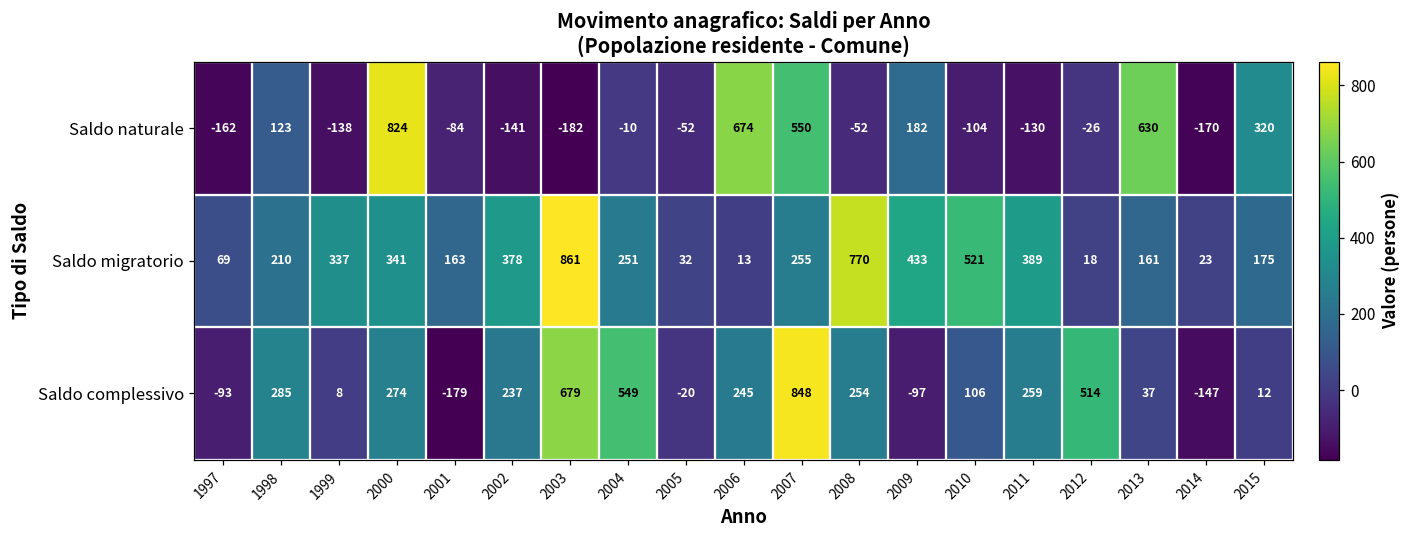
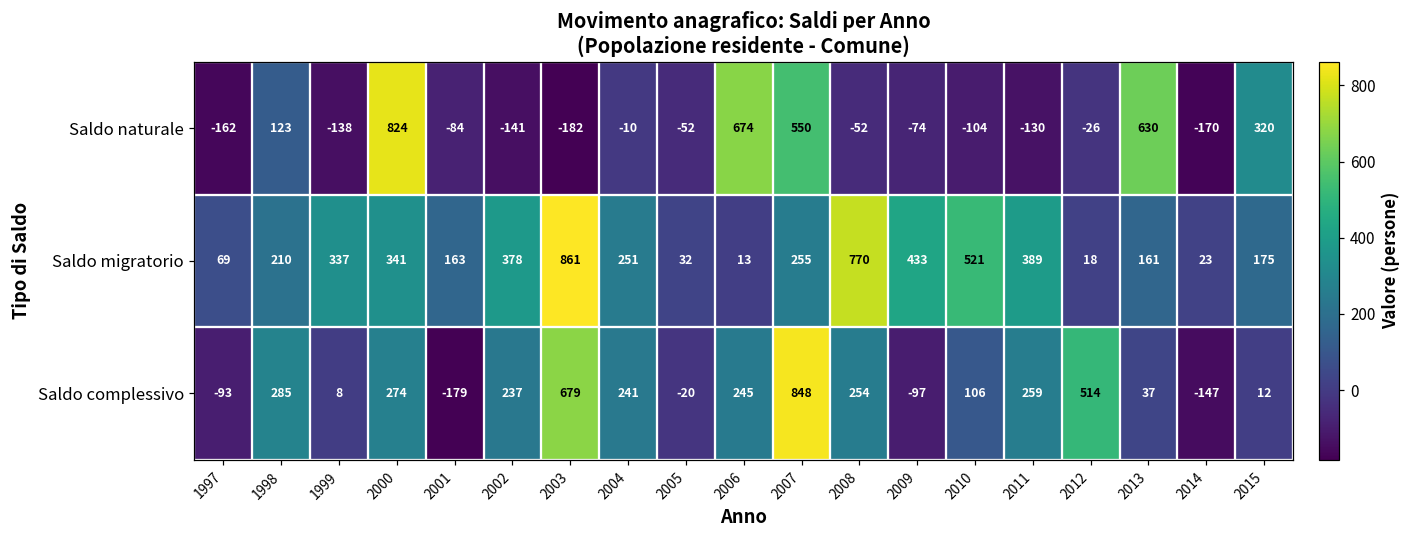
Saldo naturale, 2009: 182 -> -74
Saldo complessivo, 2004: 549 -> 241
